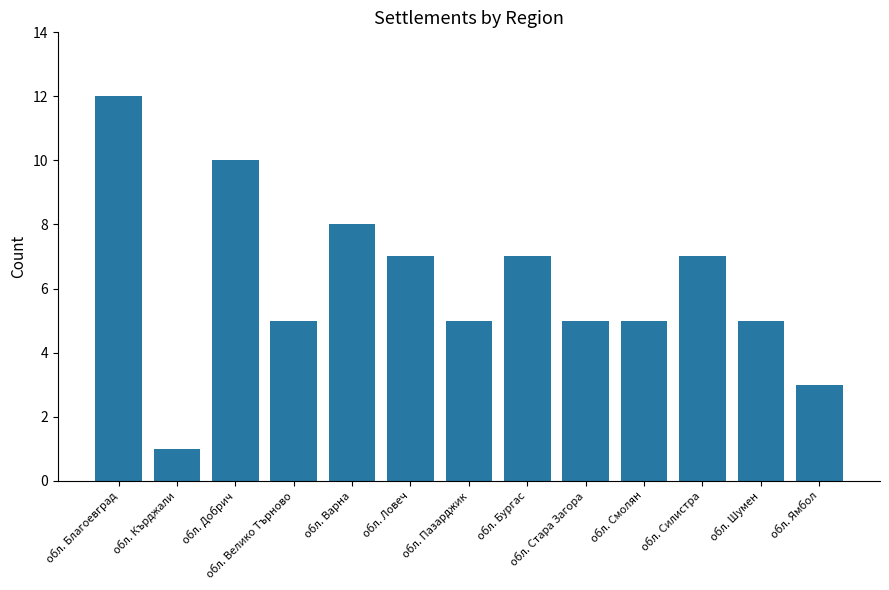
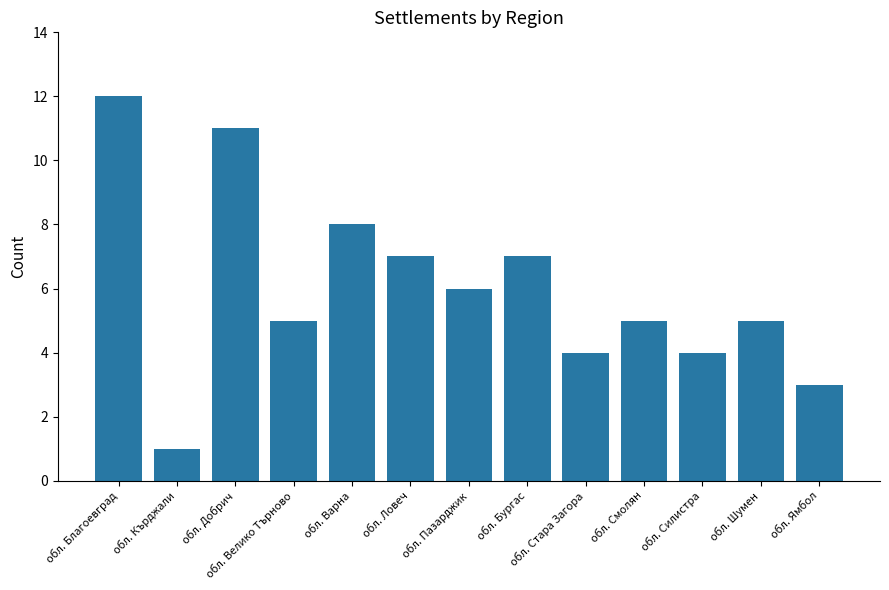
обл. Добрич: 10 -> 11
обл. Пазарджик: 5 -> 6
обл. Стара Загора: 5 -> 4
обл. Силистра: 7 -> 4
